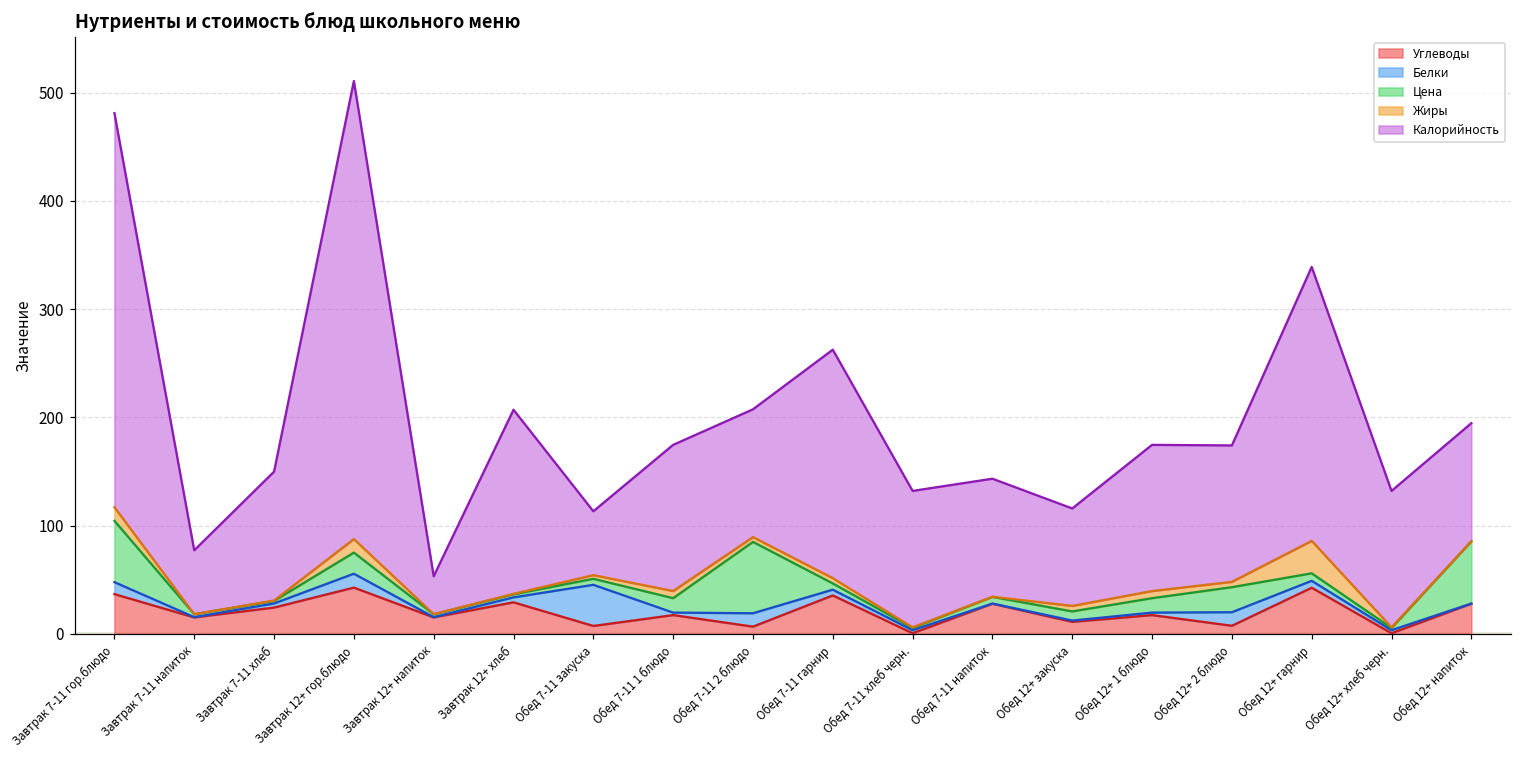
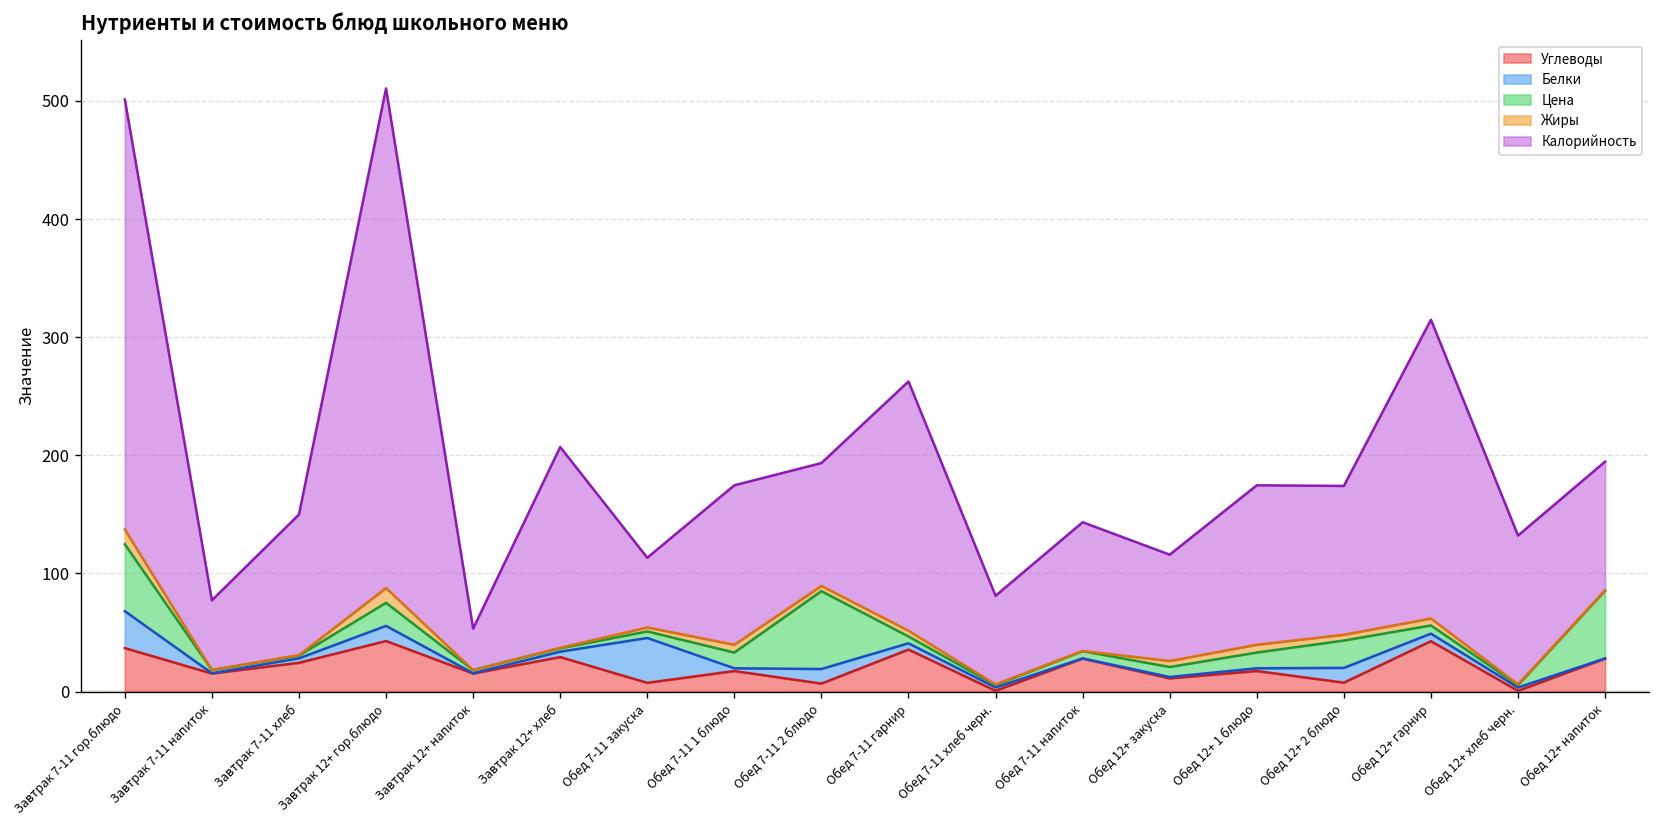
Белки, Завтрак 7-11 гор.блюдо: 10 -> 30
Калорийность, Обед 7-11 2 блюдо: 120 -> 100
Калорийность, Обед 7-11 хлеб черн.: 130 -> 80
Жиры, Обед 12+ гарнир: 30 -> 10
